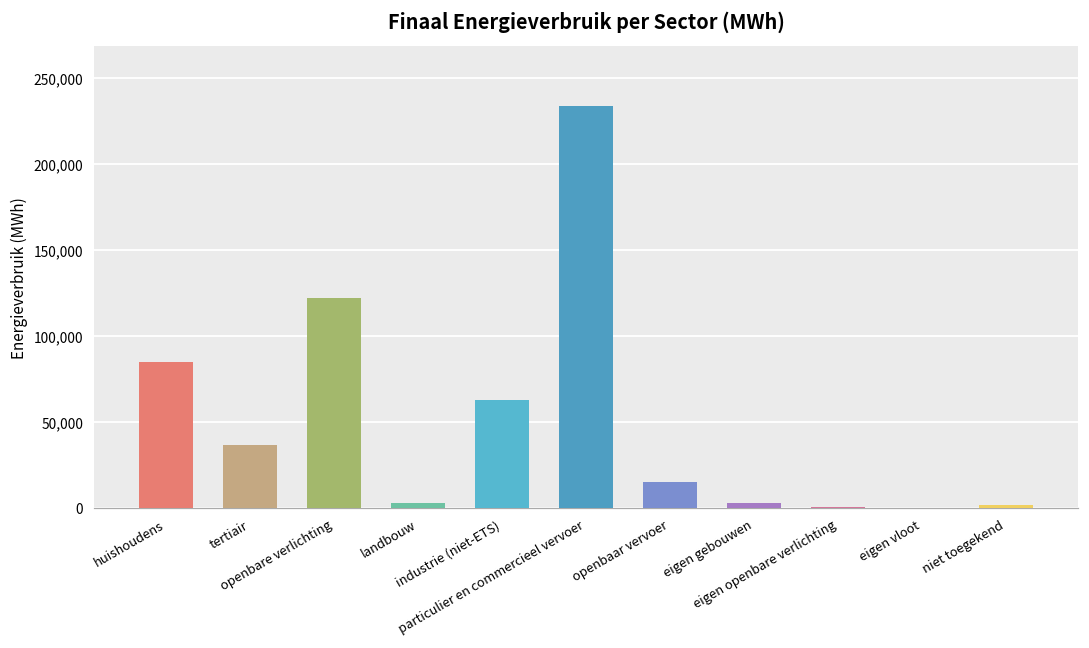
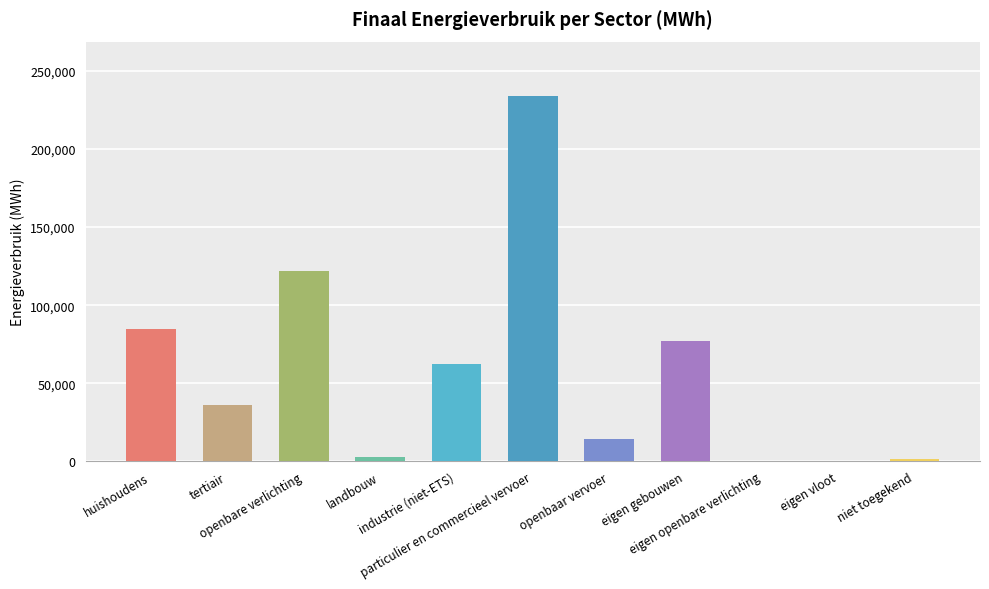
eigen gebouwen: 3,000 -> 77,000
